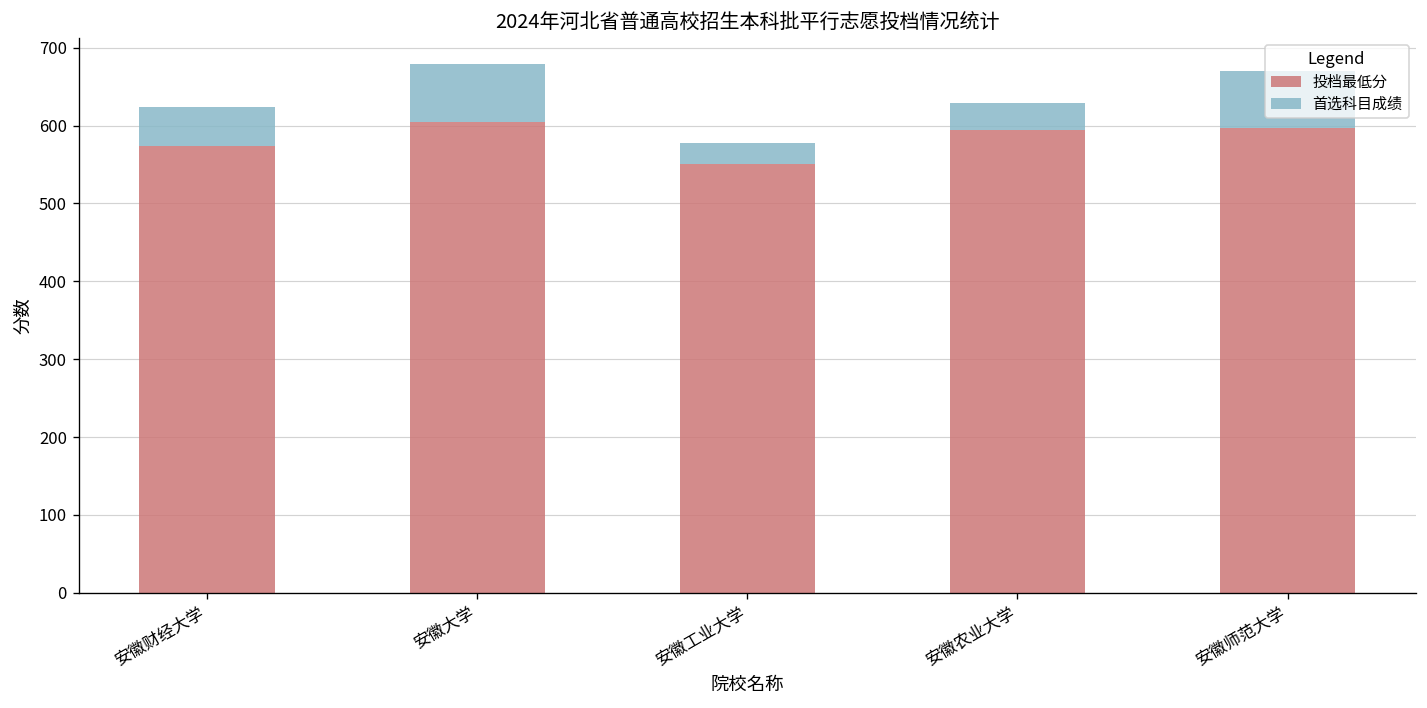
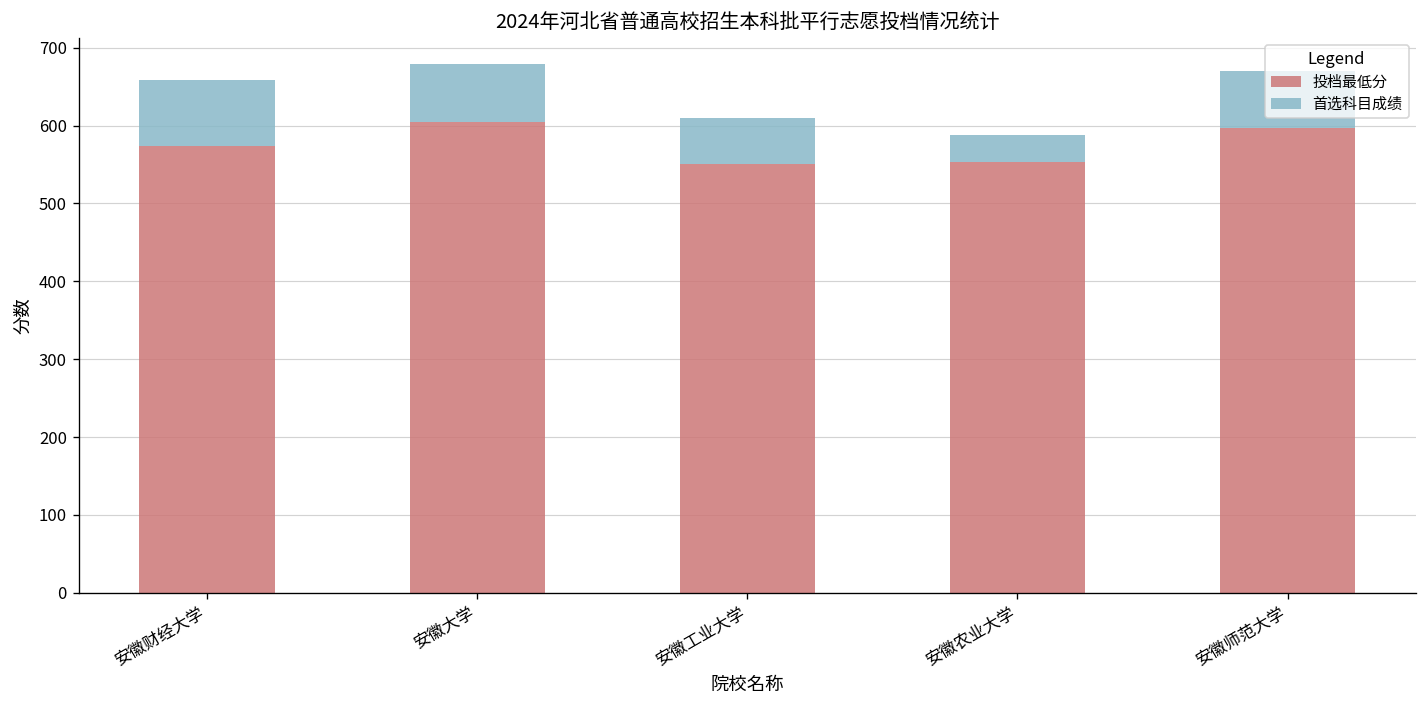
首选科目成绩, 安徽财经大学: 50 -> 90
首选科目成绩, 安徽工业大学: 30 -> 60
投档最低分, 安徽农业大学: 590 -> 550
